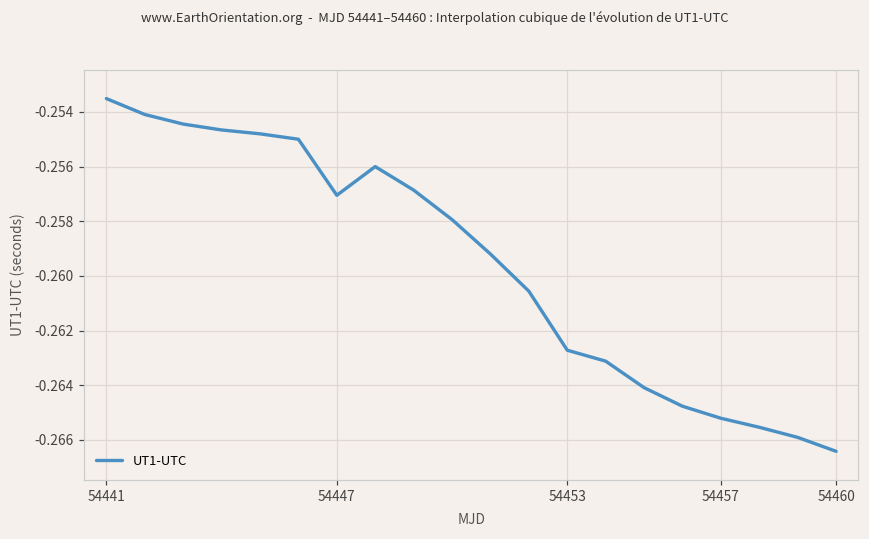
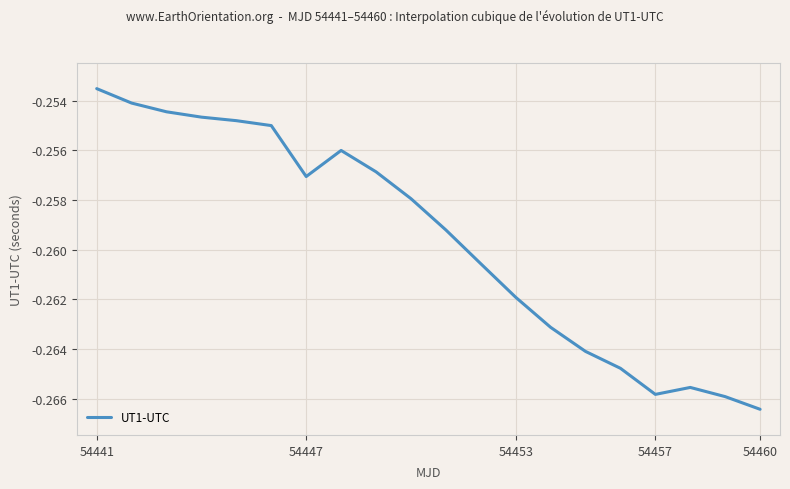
54453: -0.2627 -> -0.2619
54457: -0.2652 -> -0.2658
